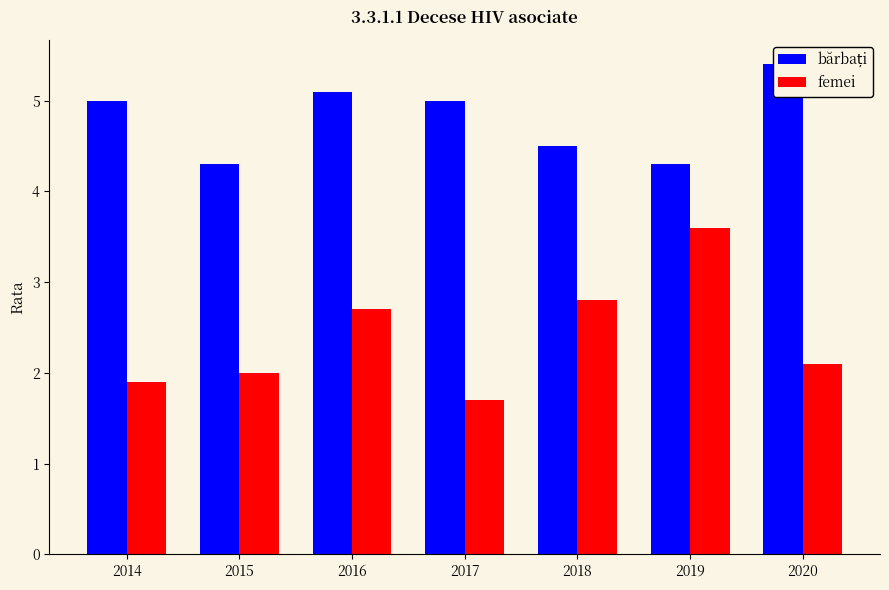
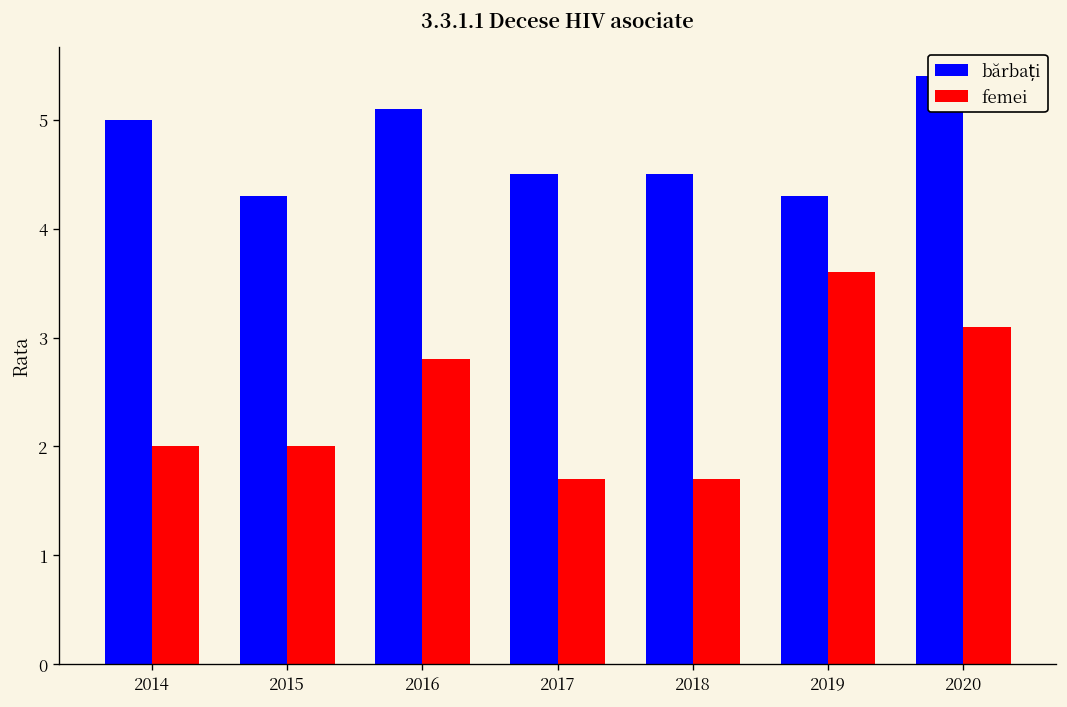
femei, 2014: 1.9 -> 2.0
femei, 2016: 2.7 -> 2.8
bărbați, 2017: 5.0 -> 4.5
femei, 2018: 2.8 -> 1.7
femei, 2020: 2.1 -> 3.1
